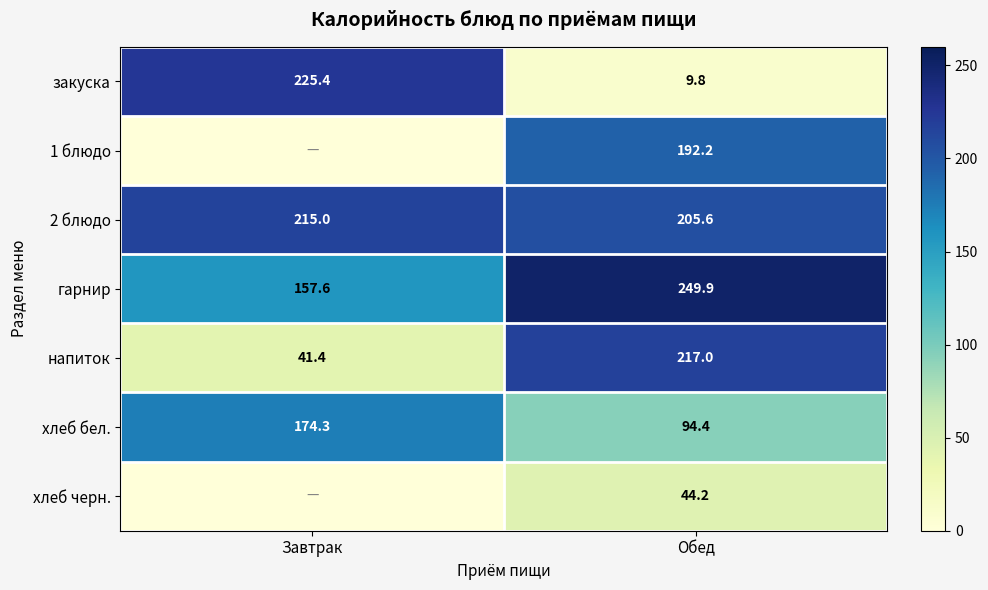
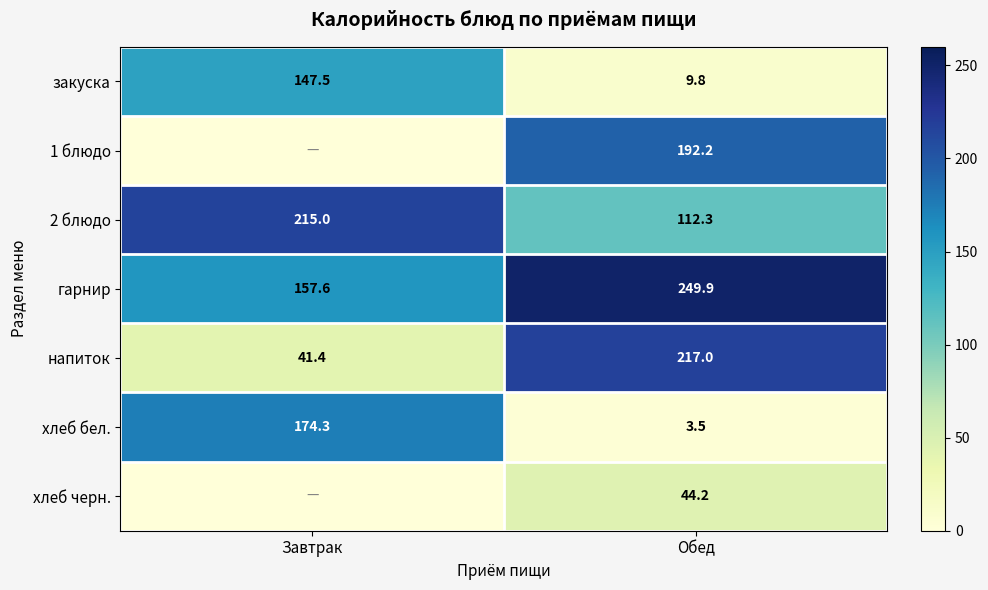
закуска, Завтрак: 225.4 -> 147.5
2 блюдо, Обед: 205.6 -> 112.3
хлеб бел., Обед: 94.4 -> 3.5
